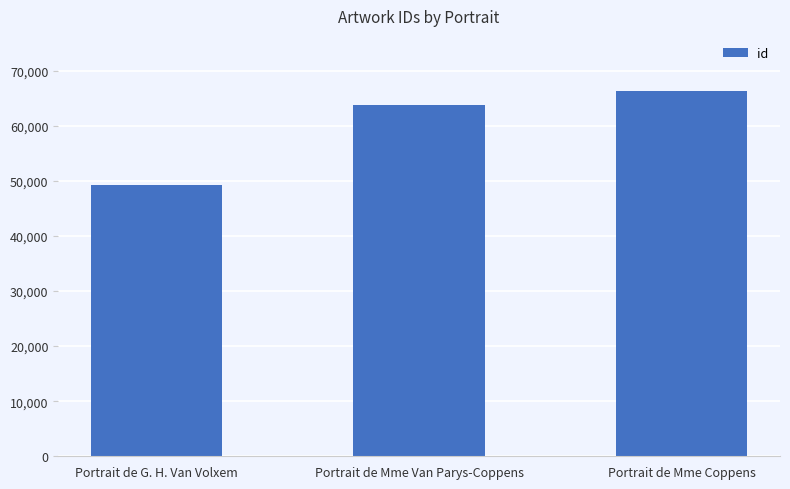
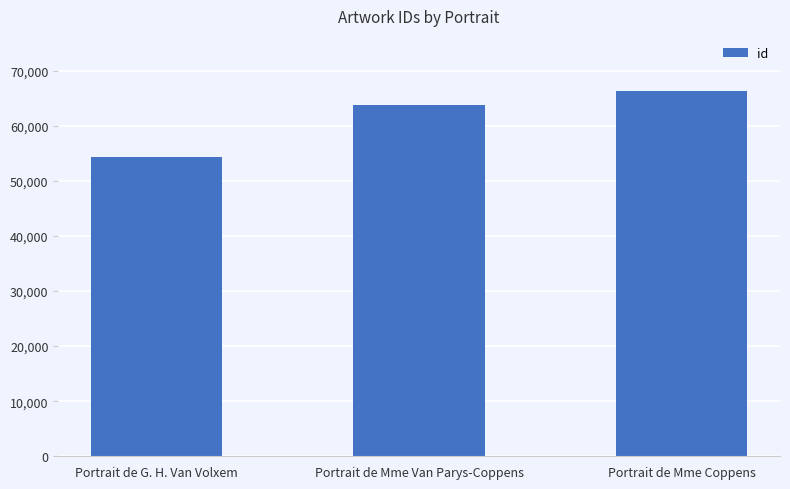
Portrait de G. H. Van Volxem: 49,000 -> 54,000
